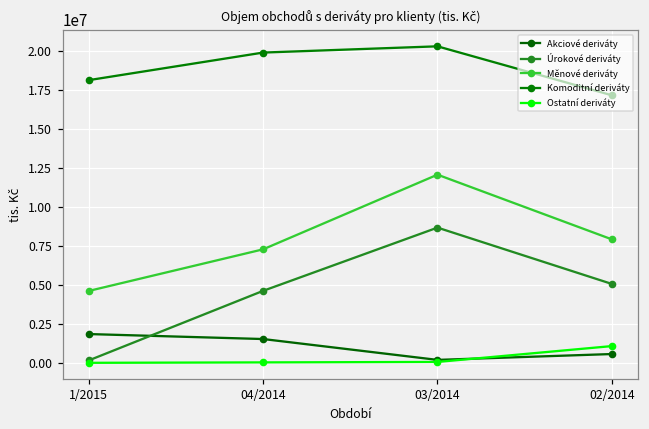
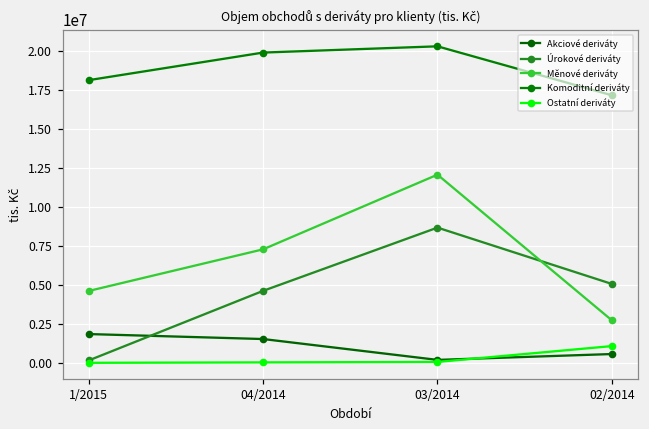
Měnové deriváty, 02/2014: 7900000 -> 2800000
